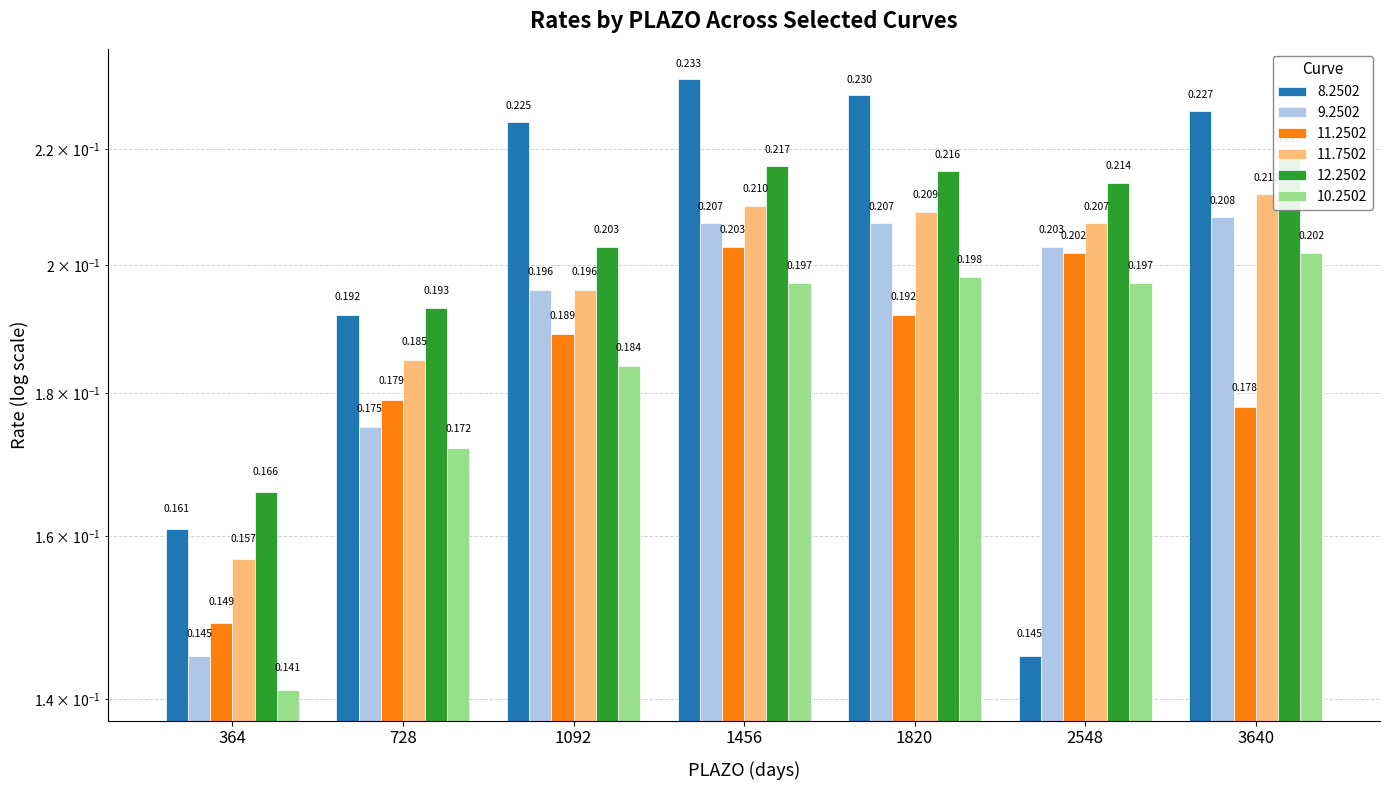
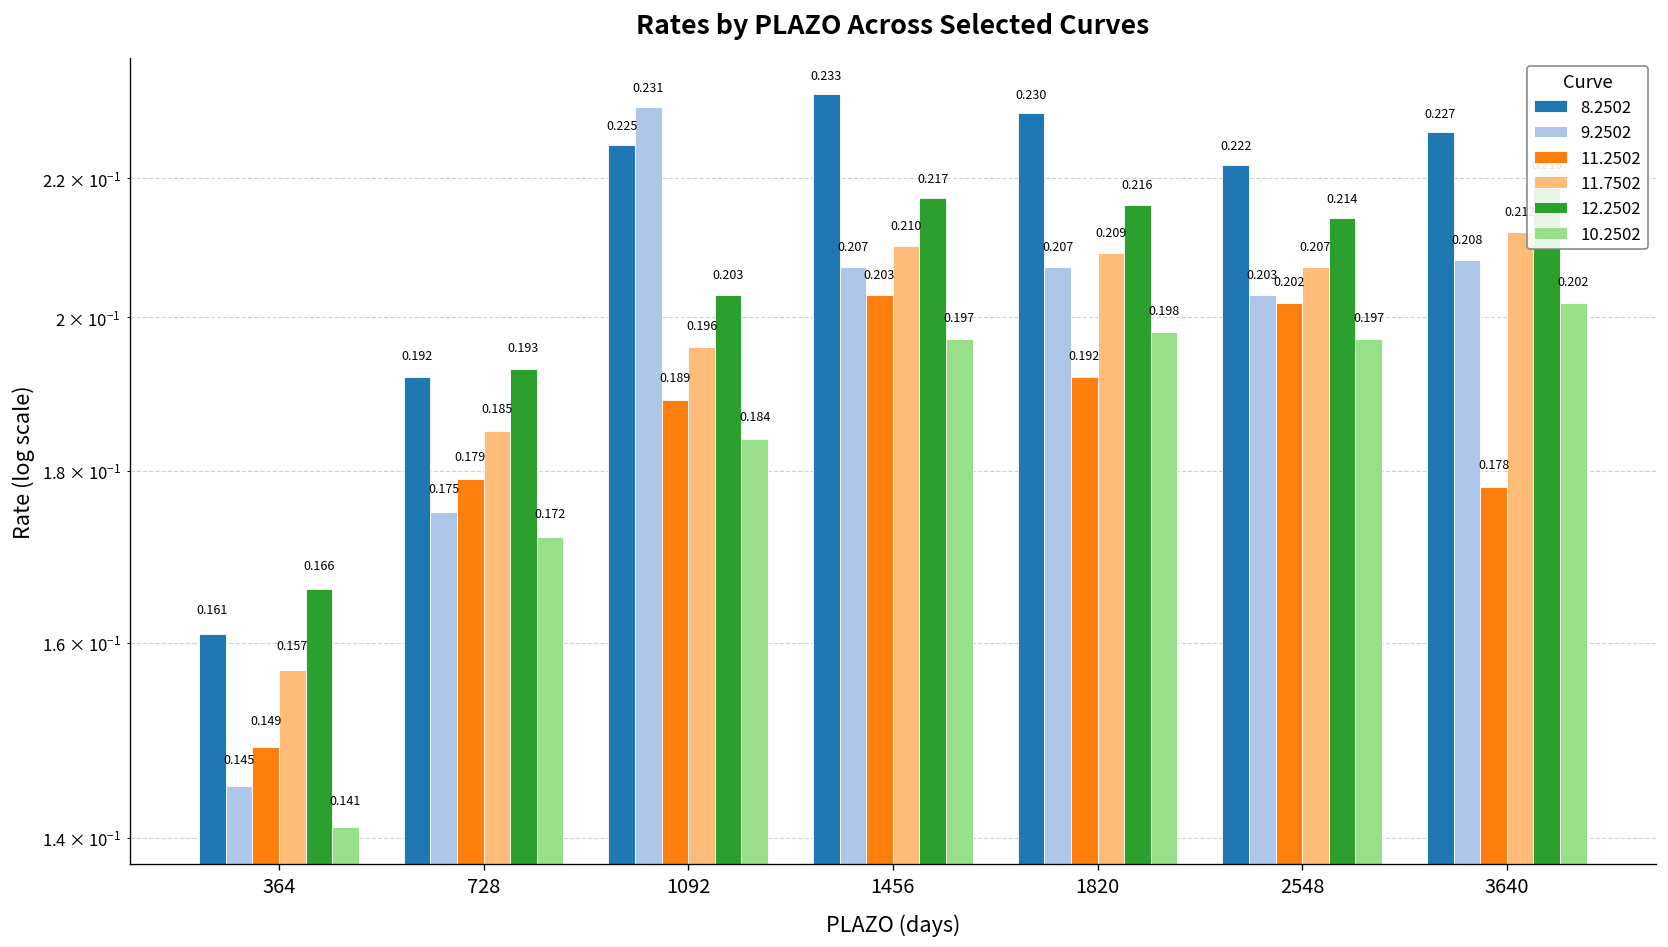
9.2502, 1092: 0.196 -> 0.231
8.2502, 2548: 0.145 -> 0.222
